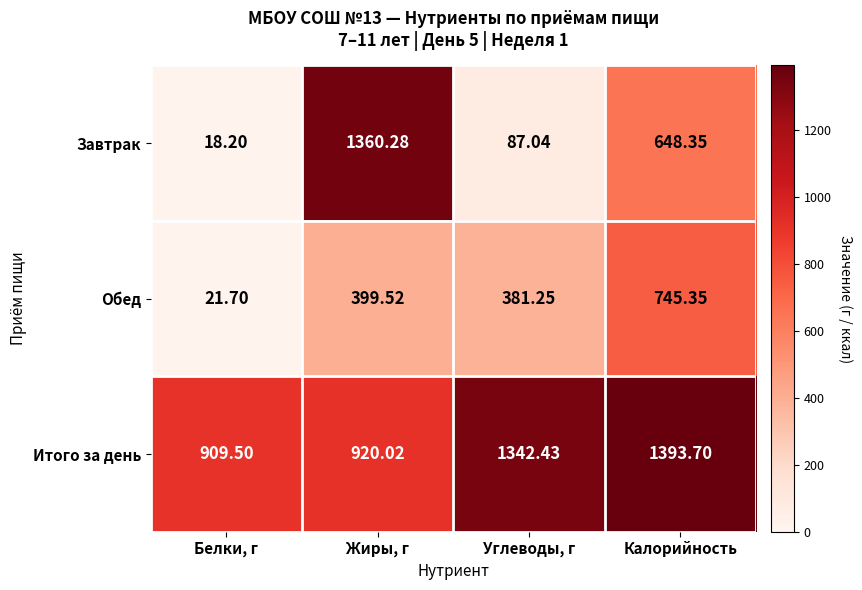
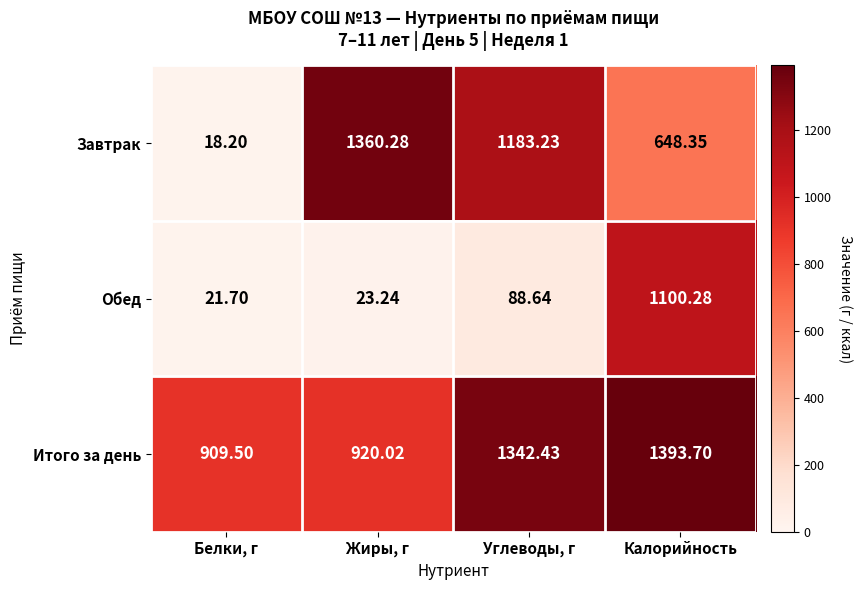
Завтрак, Углеводы, г: 87.04 -> 1183.23
Обед, Жиры, г: 399.52 -> 23.24
Обед, Углеводы, г: 381.25 -> 88.64
Обед, Калорийность: 745.35 -> 1100.28
